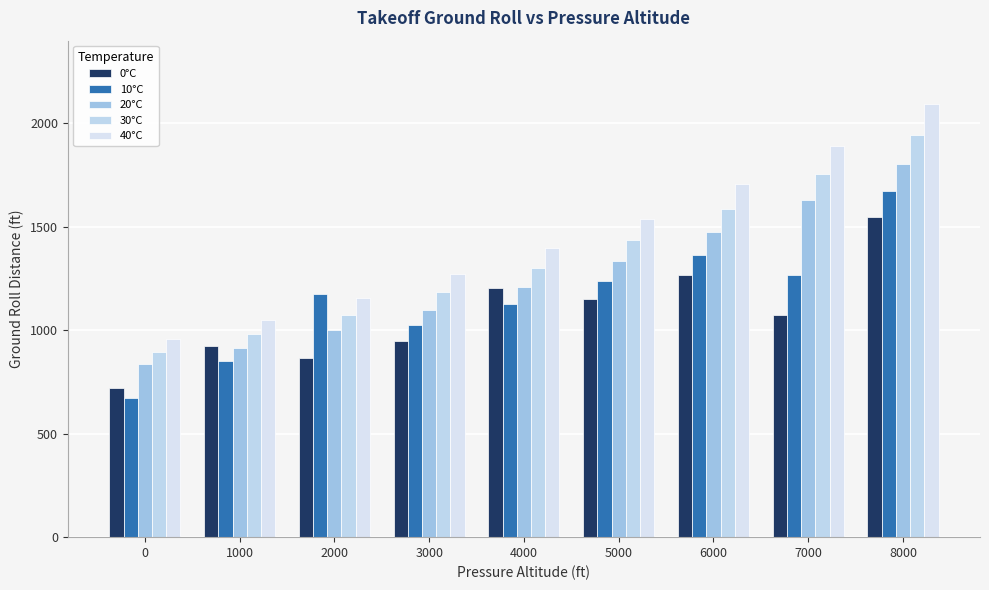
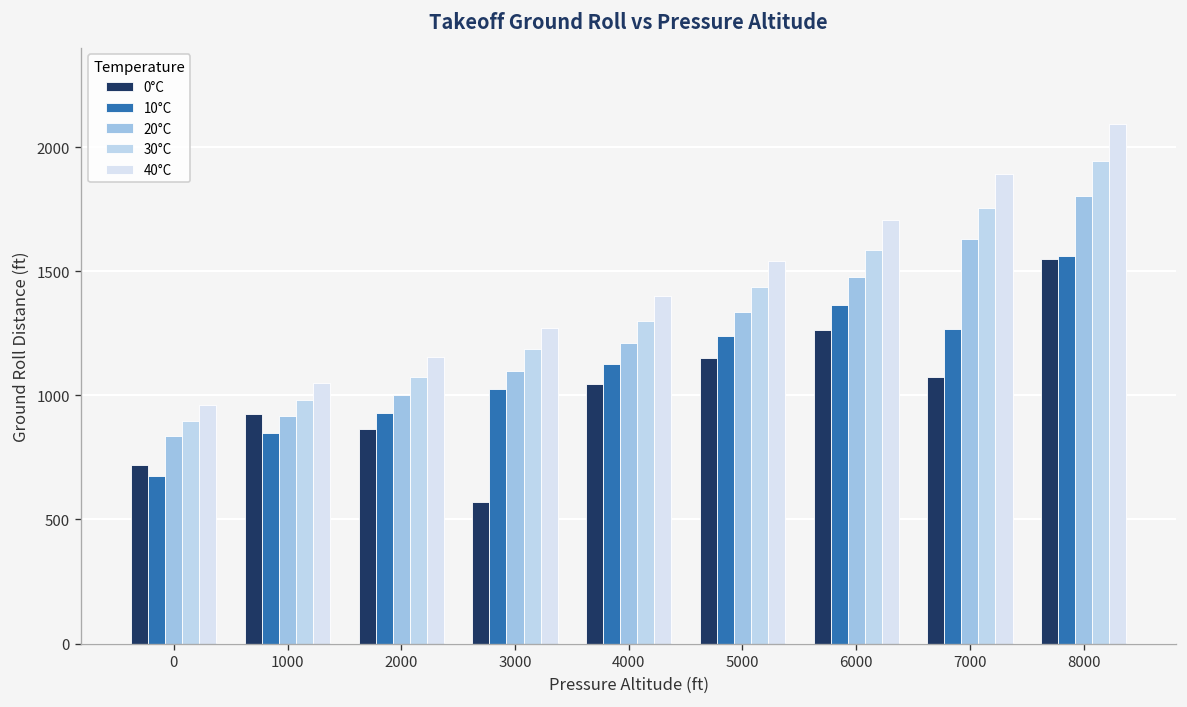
10°C, 2000: 1180 -> 930
0°C, 3000: 950 -> 570
0°C, 4000: 1210 -> 1050
10°C, 8000: 1680 -> 1560
